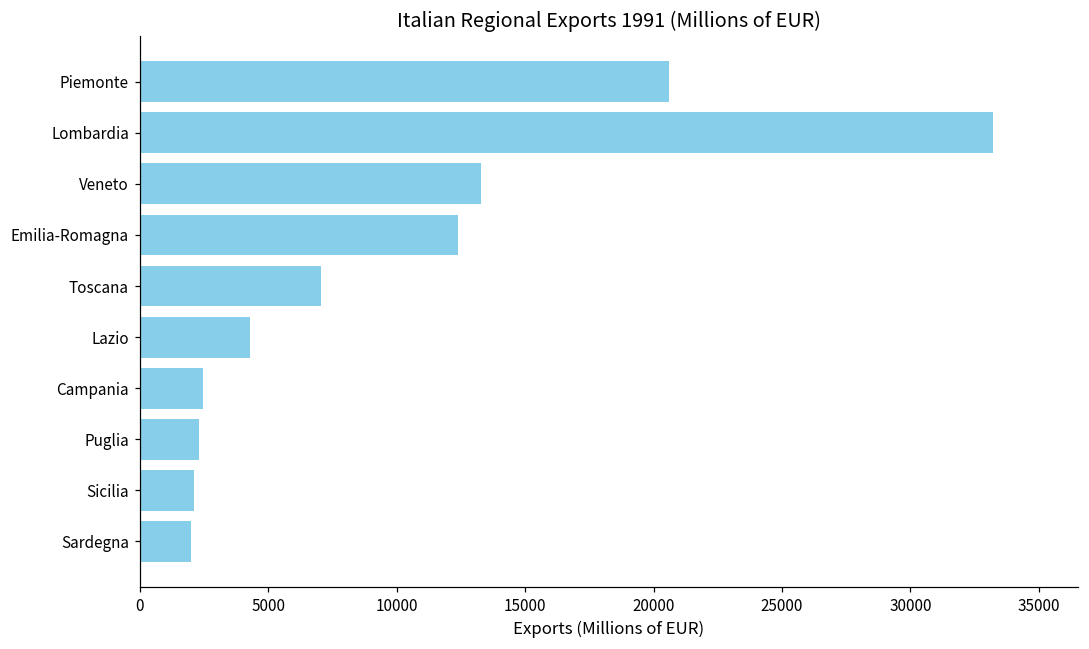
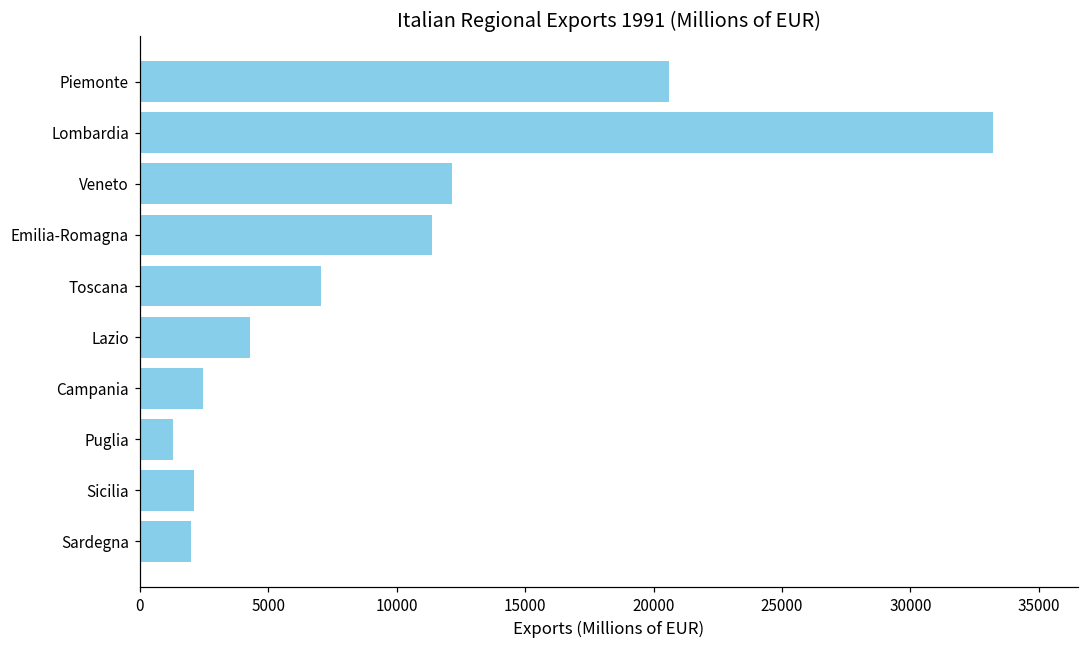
Veneto: 13300 -> 12200
Emilia-Romagna: 12400 -> 11400
Puglia: 2300 -> 1300
